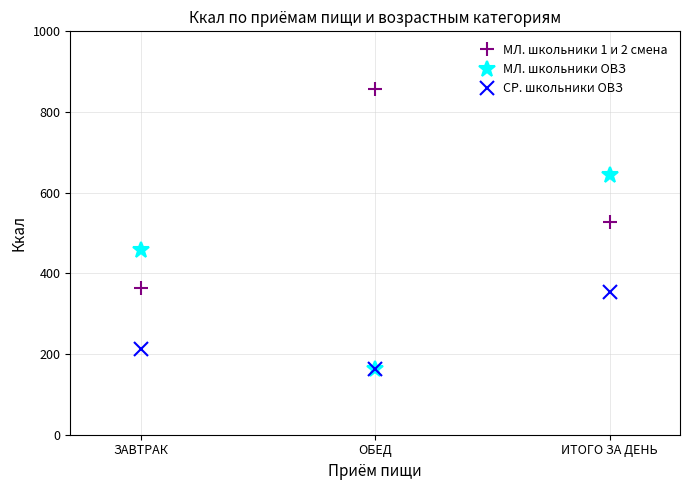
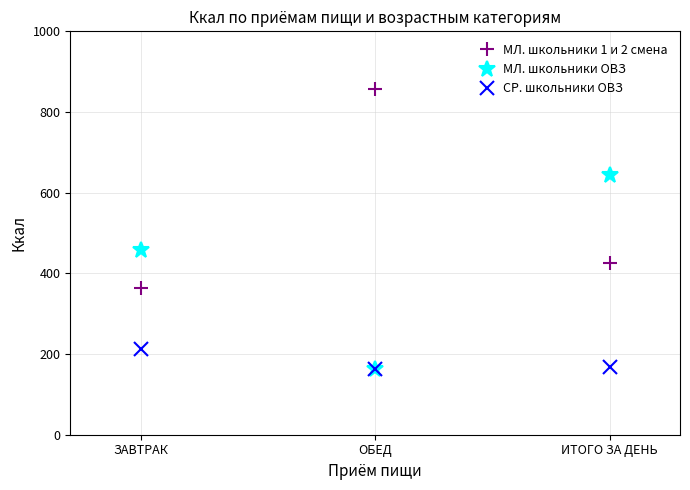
МЛ. школьники 1 и 2 смена, ИТОГО ЗА ДЕНЬ: 530 -> 430
СР. школьники ОВЗ, ИТОГО ЗА ДЕНЬ: 350 -> 170
